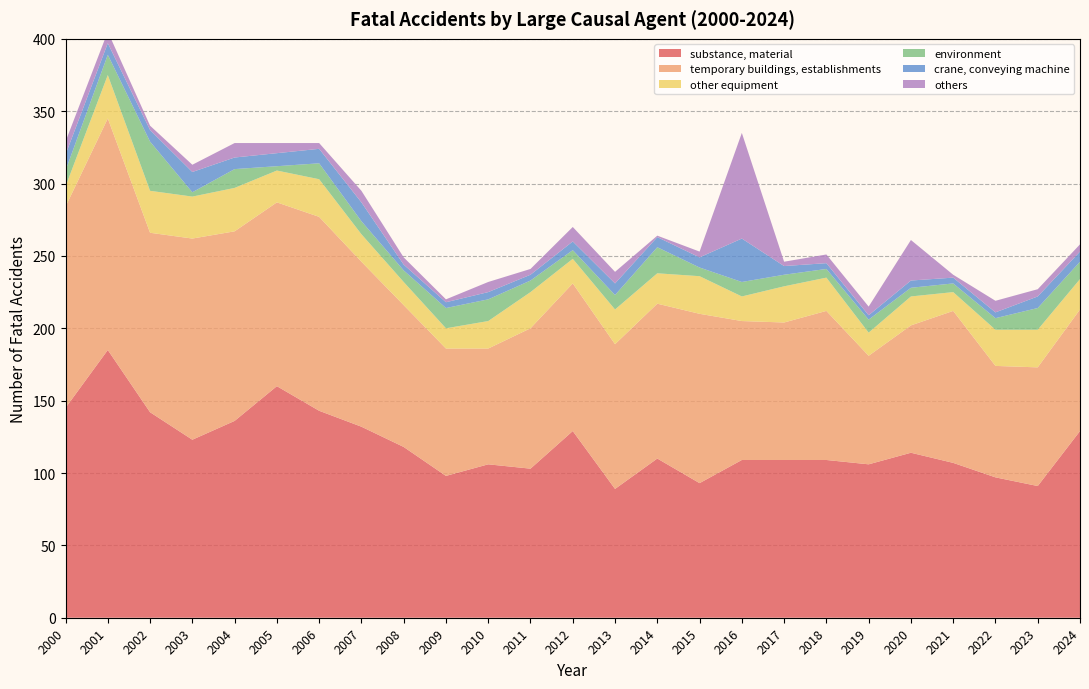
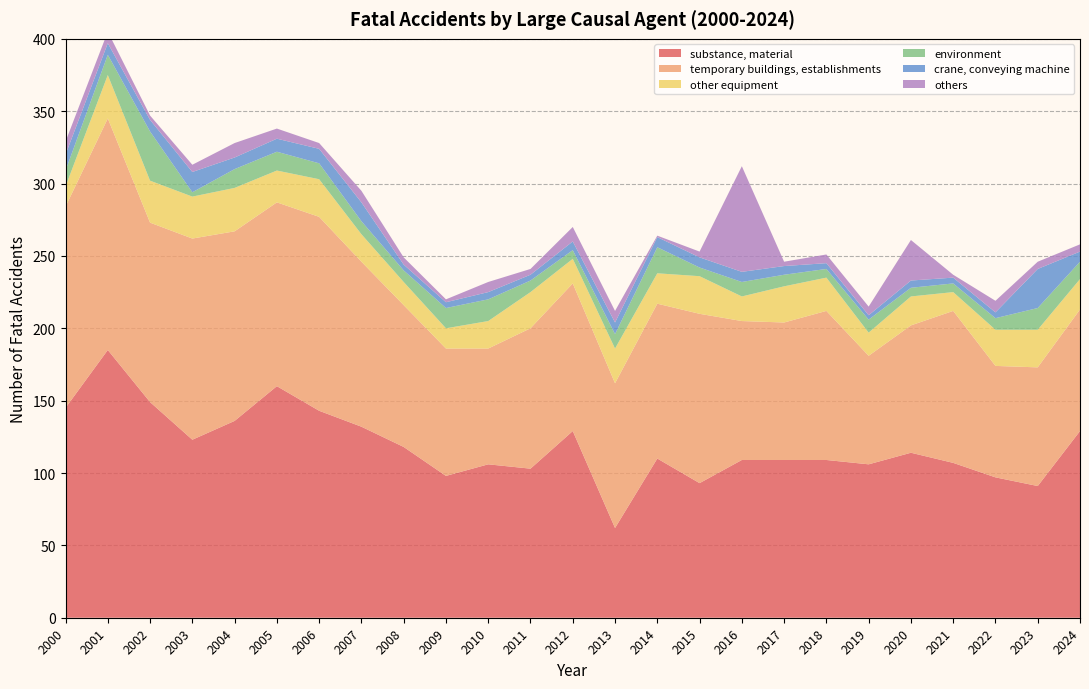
substance, material, 2002: 142 -> 149
environment, 2005: 3 -> 13
substance, material, 2013: 89 -> 62
crane, conveying machine, 2016: 30 -> 7
crane, conveying machine, 2023: 8 -> 27
